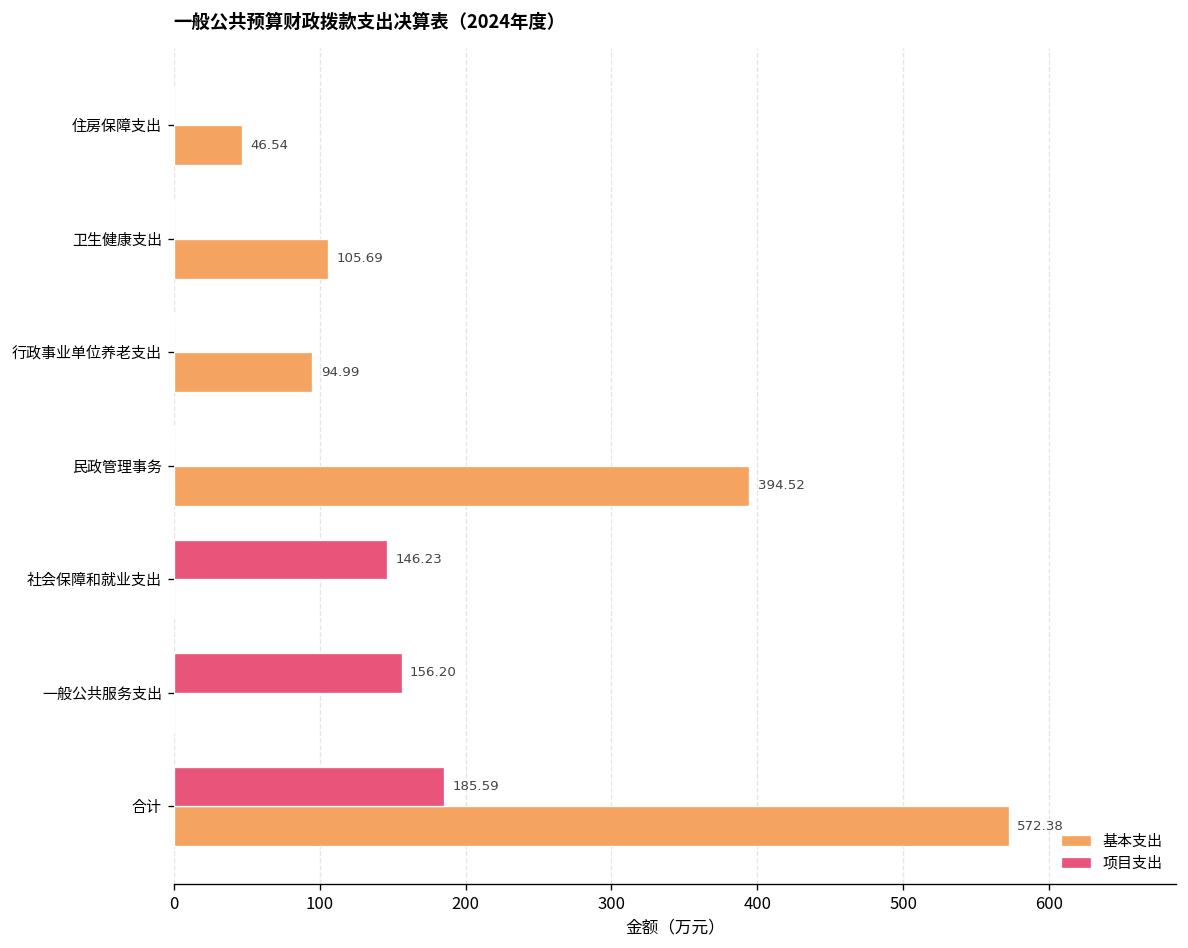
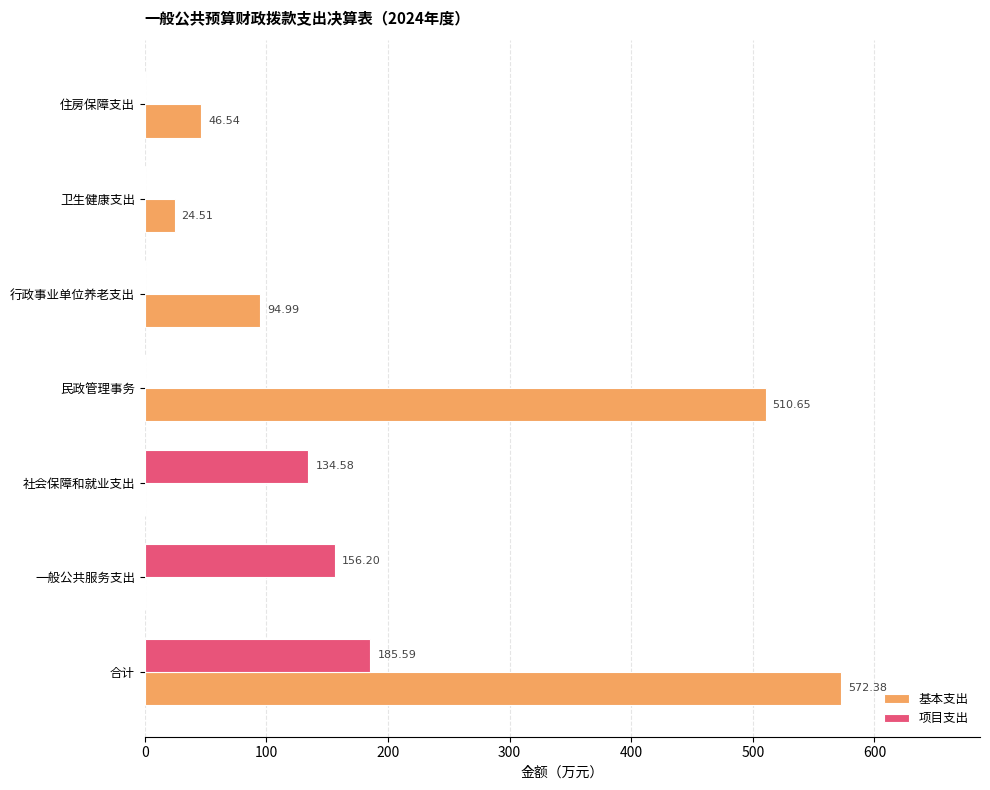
基本支出, 卫生健康支出: 105.69 -> 24.51
基本支出, 民政管理事务: 394.52 -> 510.65
项目支出, 社会保障和就业支出: 146.23 -> 134.58
